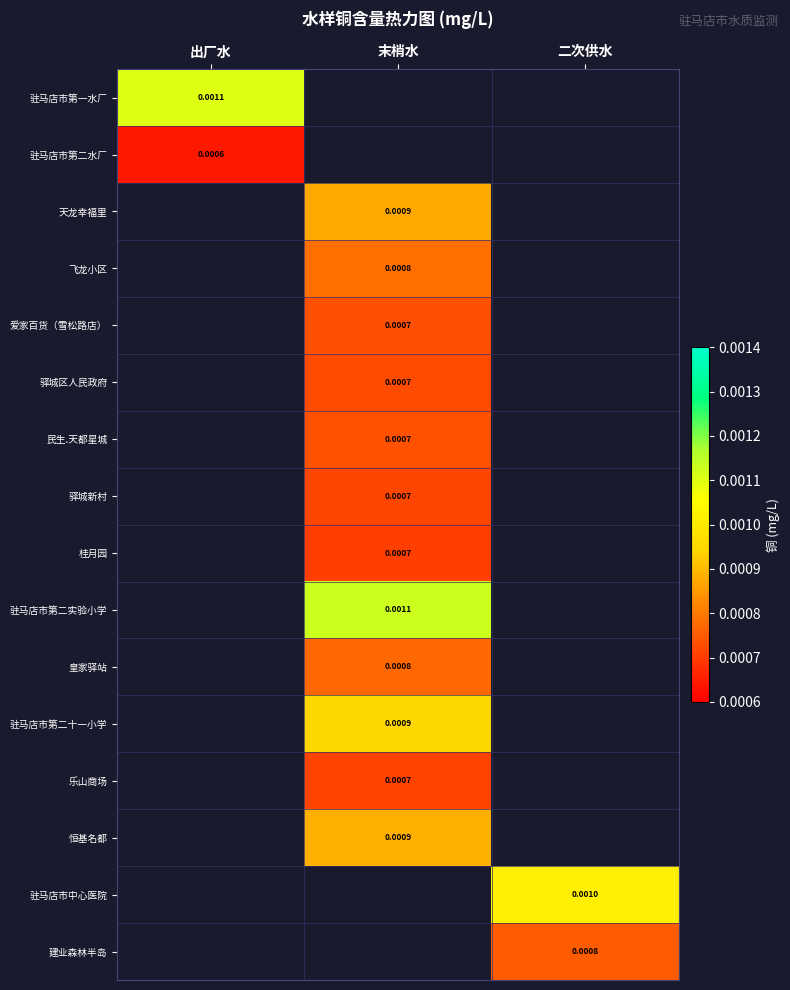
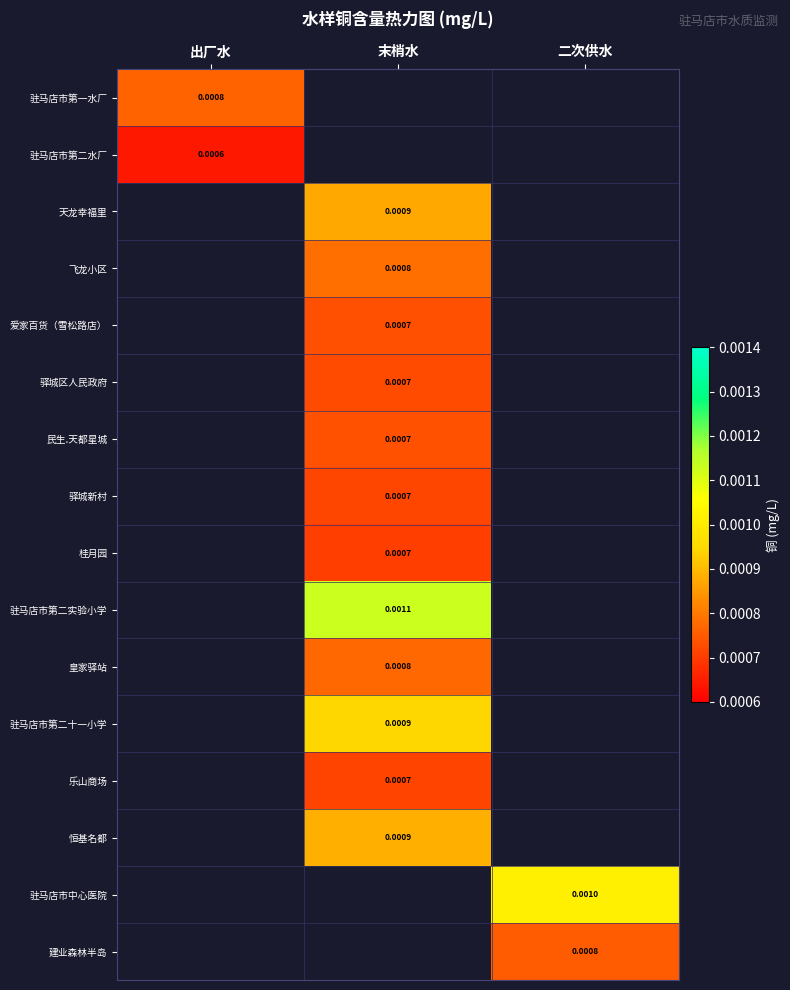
驻马店市第一水厂, 出厂水: 0.0011 -> 0.0008
